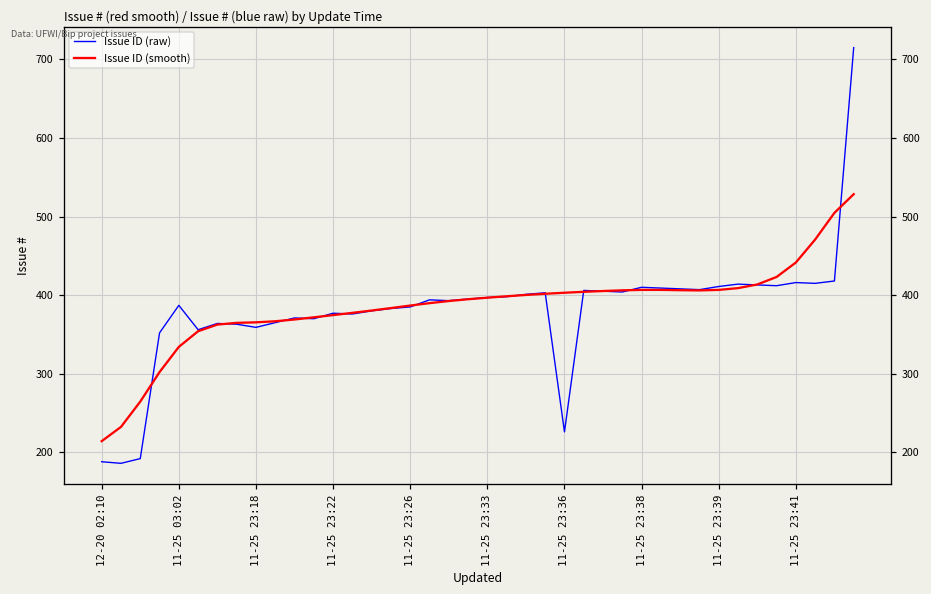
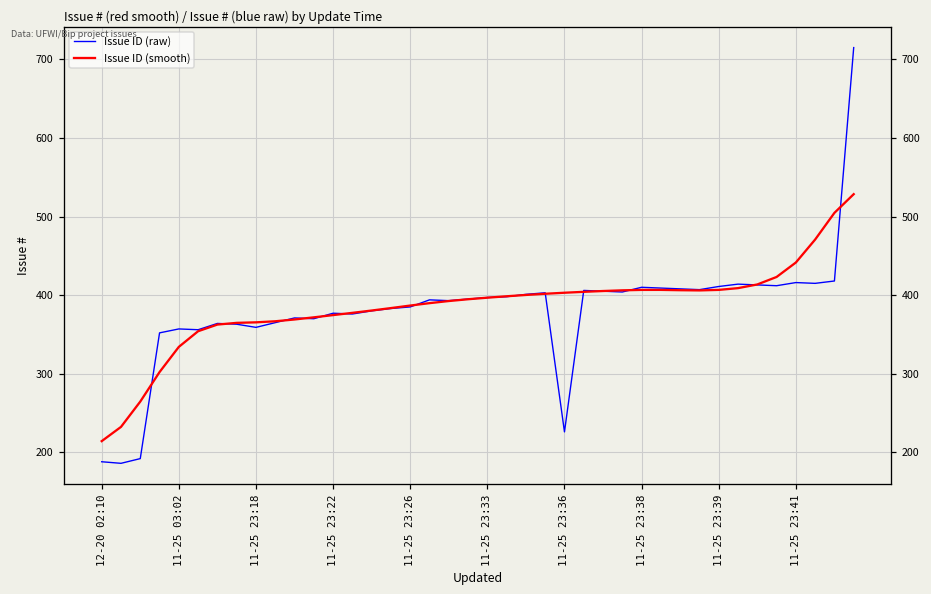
Issue ID (raw), 11-25 03:02: 390 -> 360
